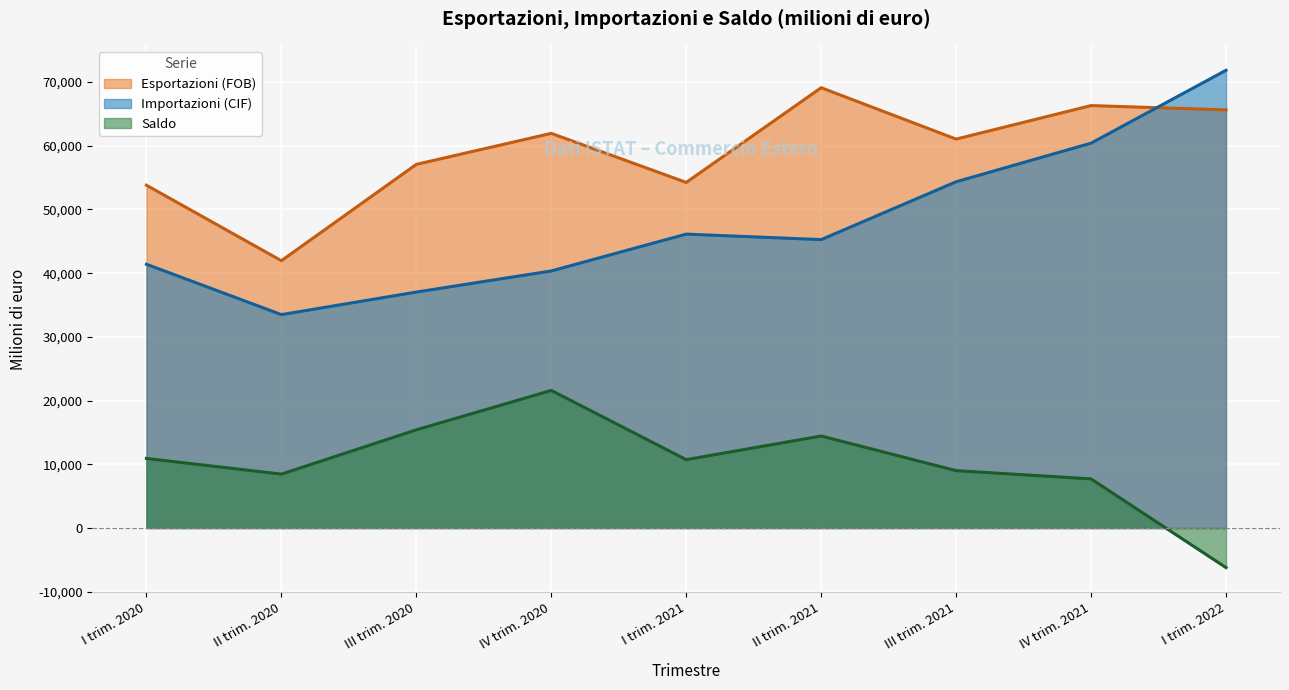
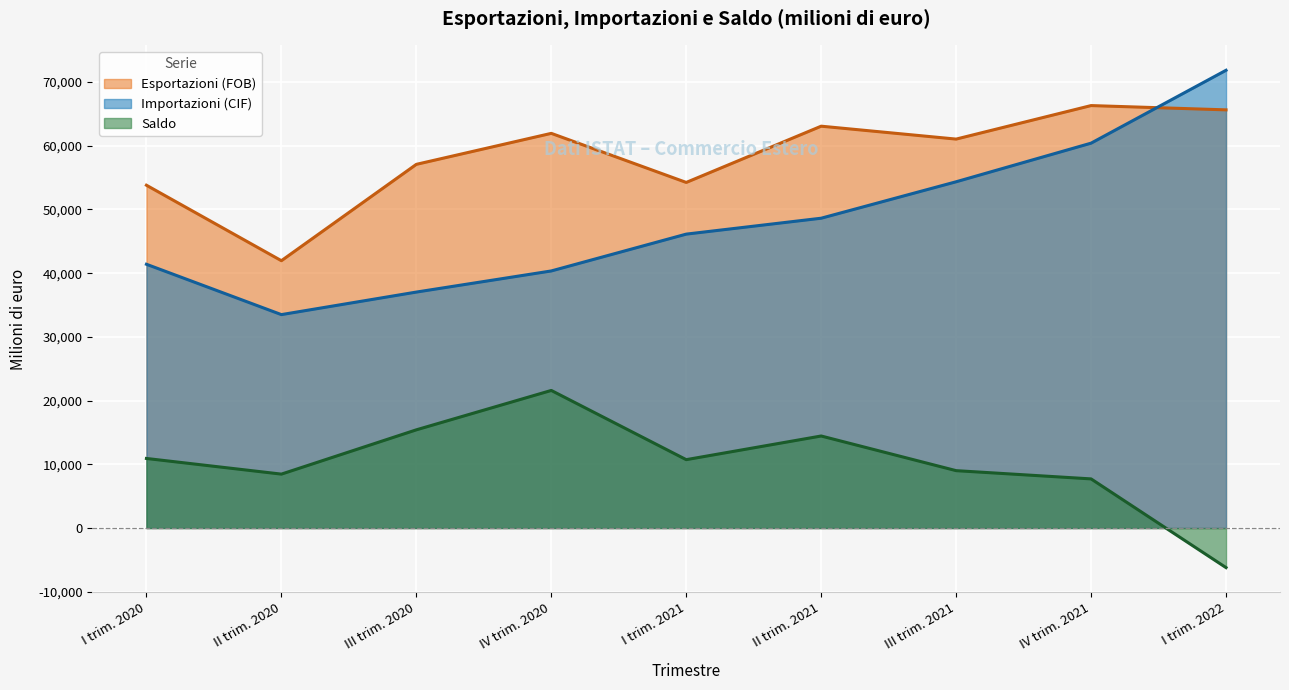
Esportazioni (FOB), II trim. 2021: 69,000 -> 63,000
Importazioni (CIF), II trim. 2021: 45,000 -> 49,000
